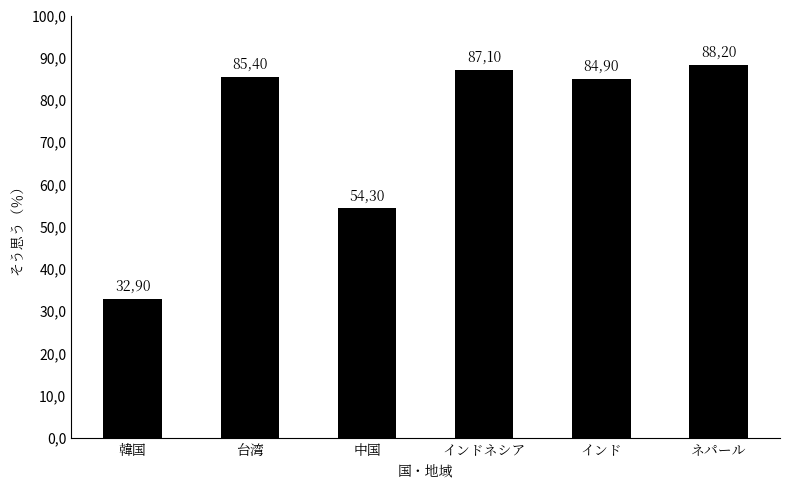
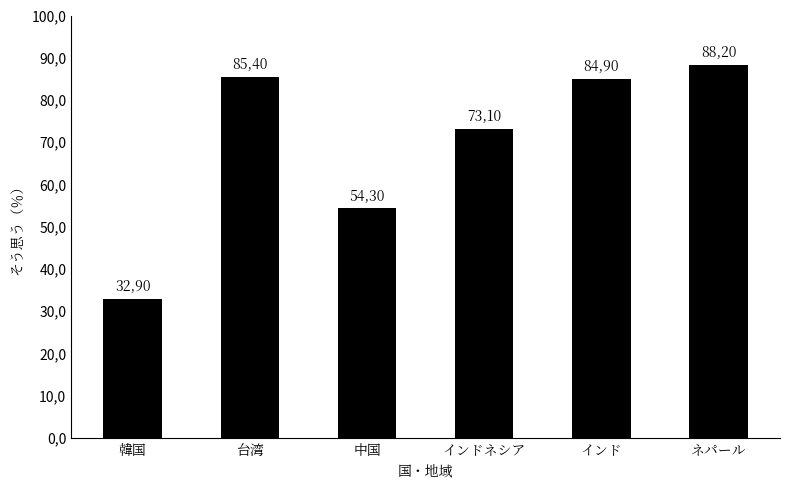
インドネシア: 87,10 -> 73,10
